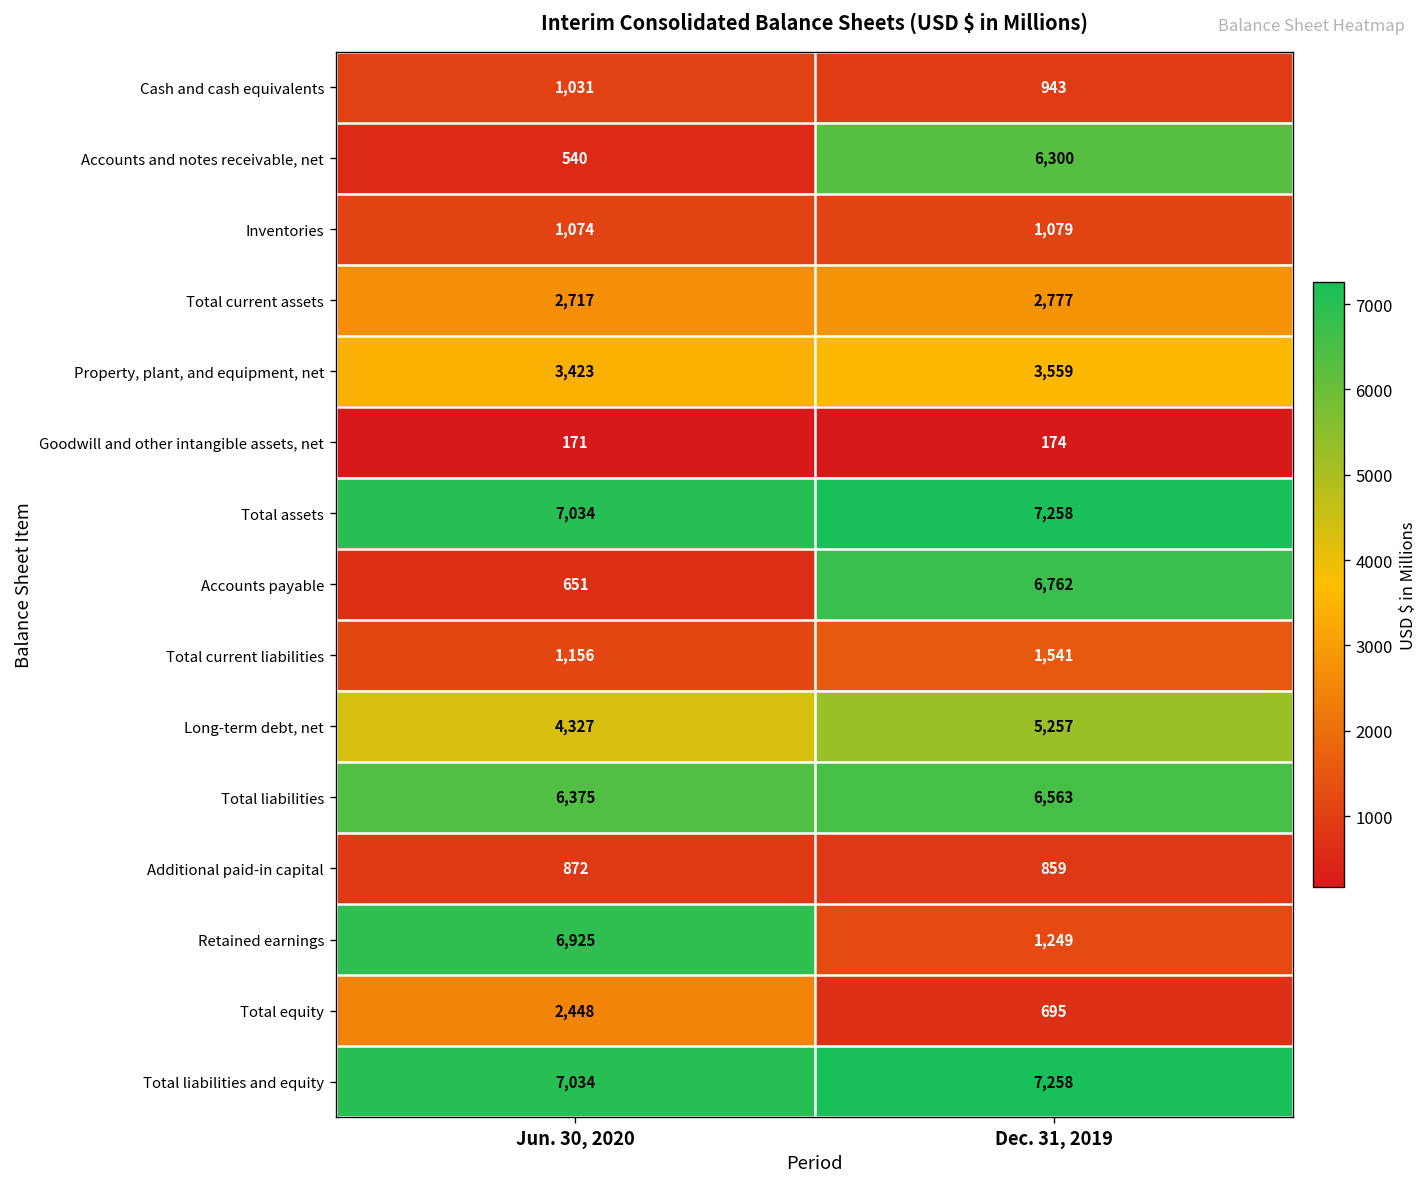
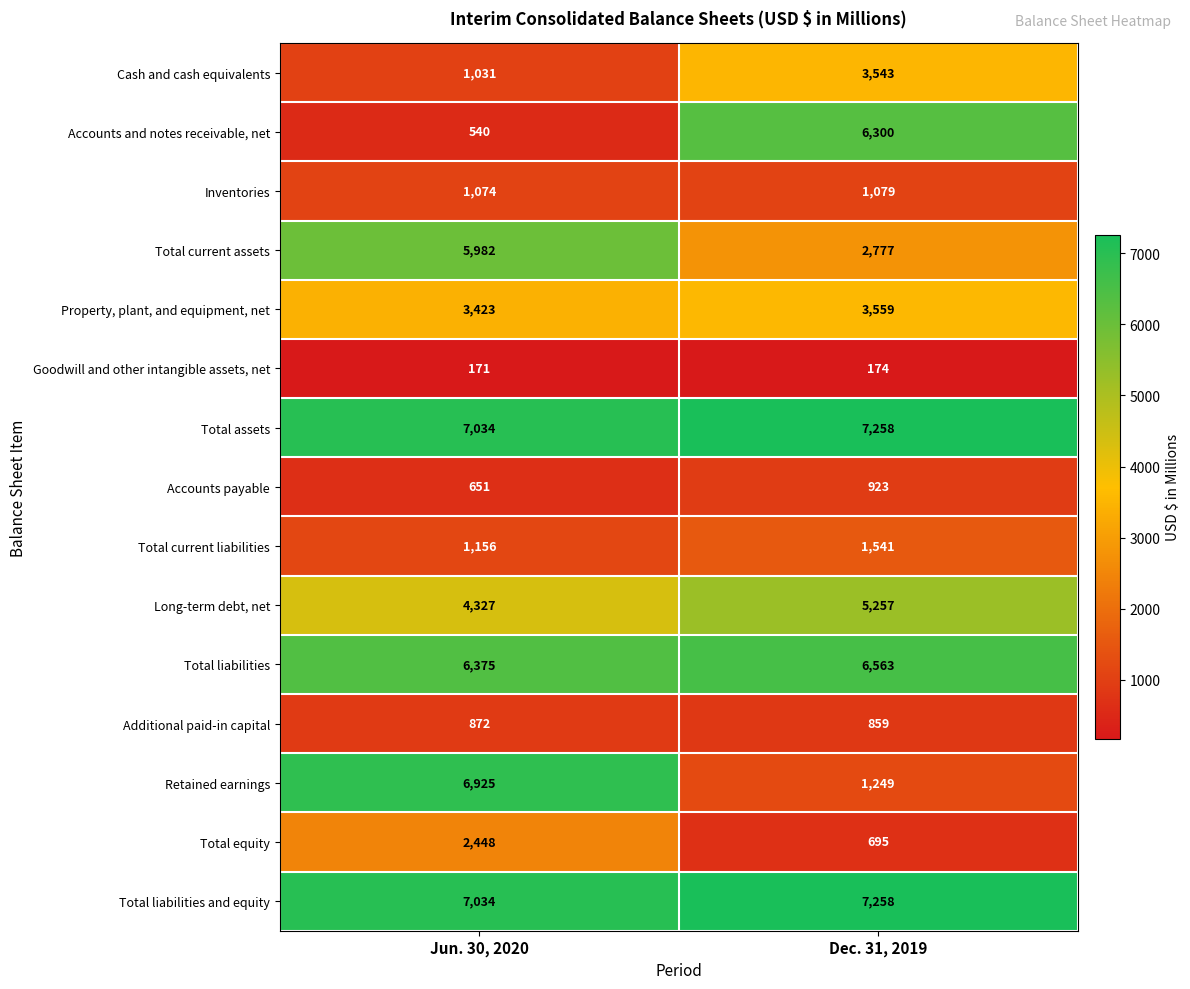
Cash and cash equivalents, Dec. 31, 2019: 943 -> 3,543
Total current assets, Jun. 30, 2020: 2,717 -> 5,982
Accounts payable, Dec. 31, 2019: 6,762 -> 923
